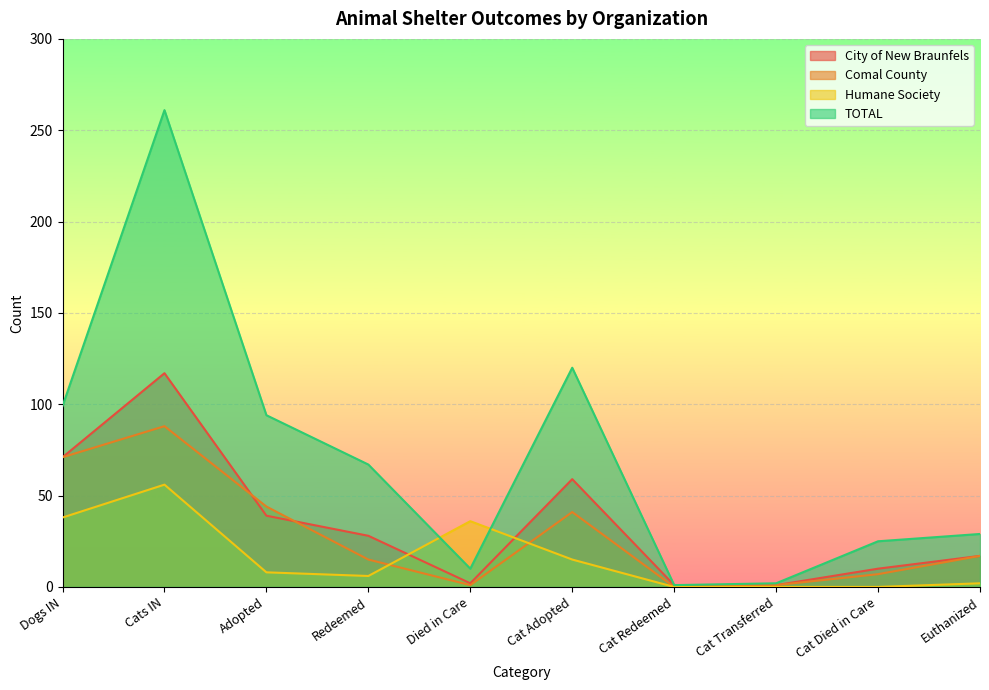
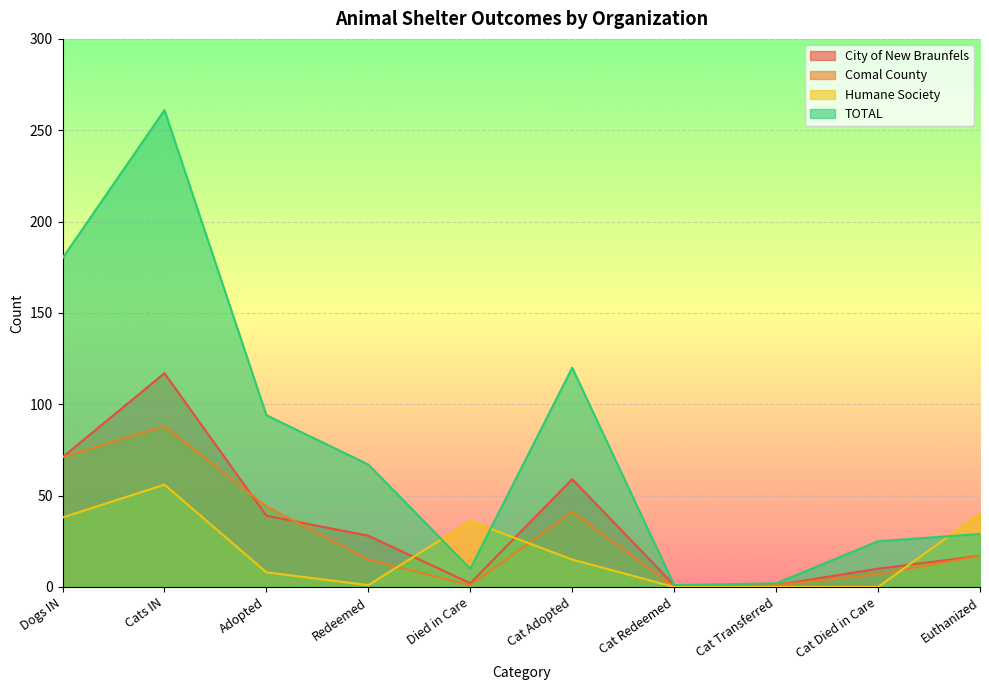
TOTAL, Dogs IN: 99 -> 180
Humane Society, Redeemed: 6 -> 1
Humane Society, Euthanized: 2 -> 40
